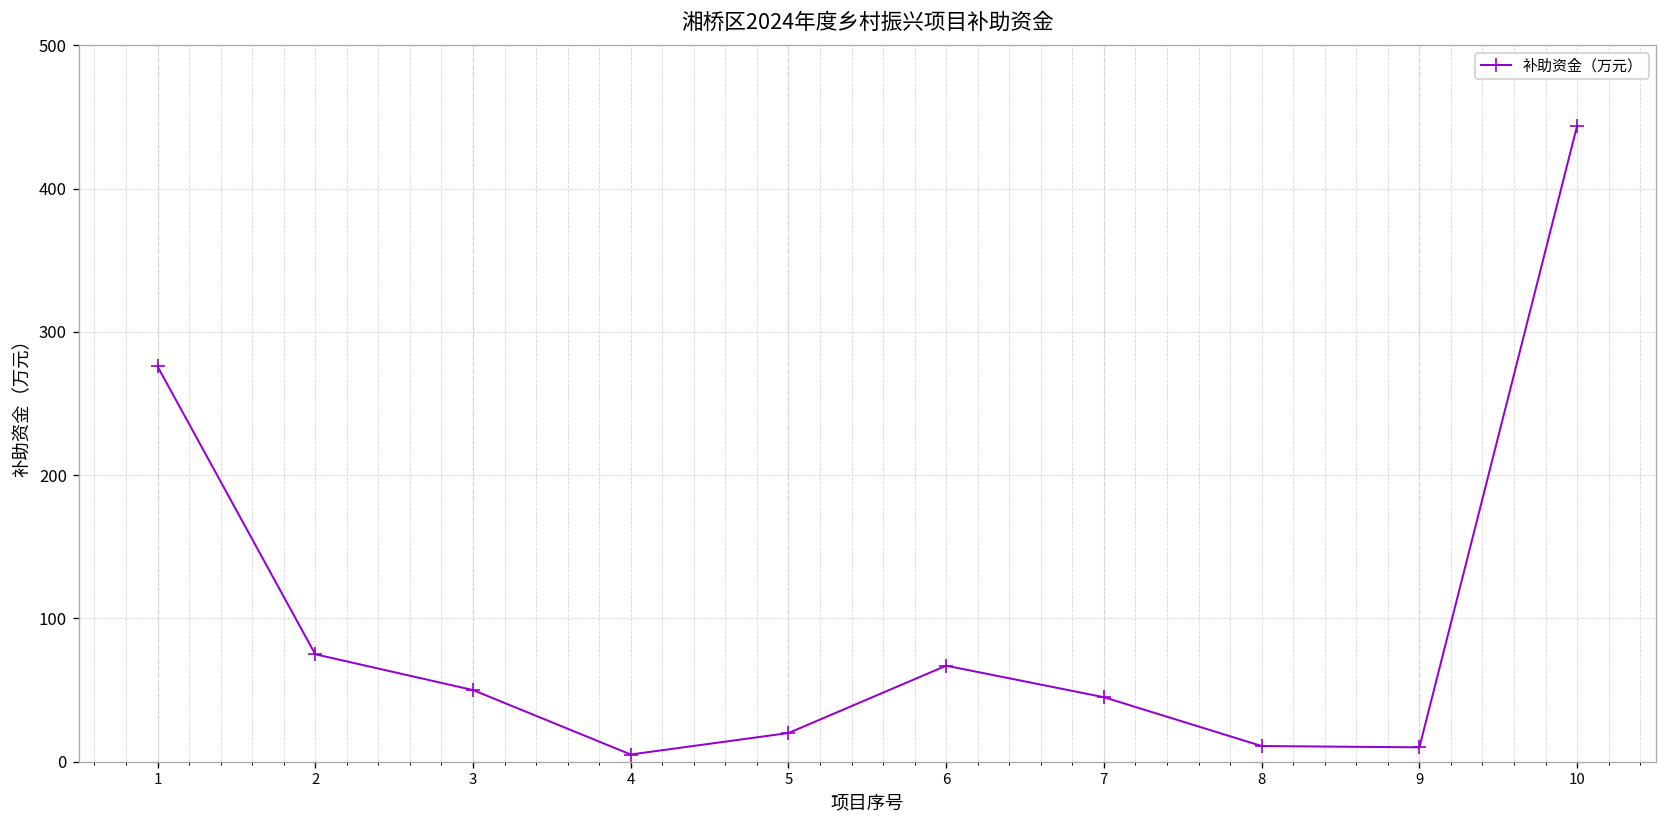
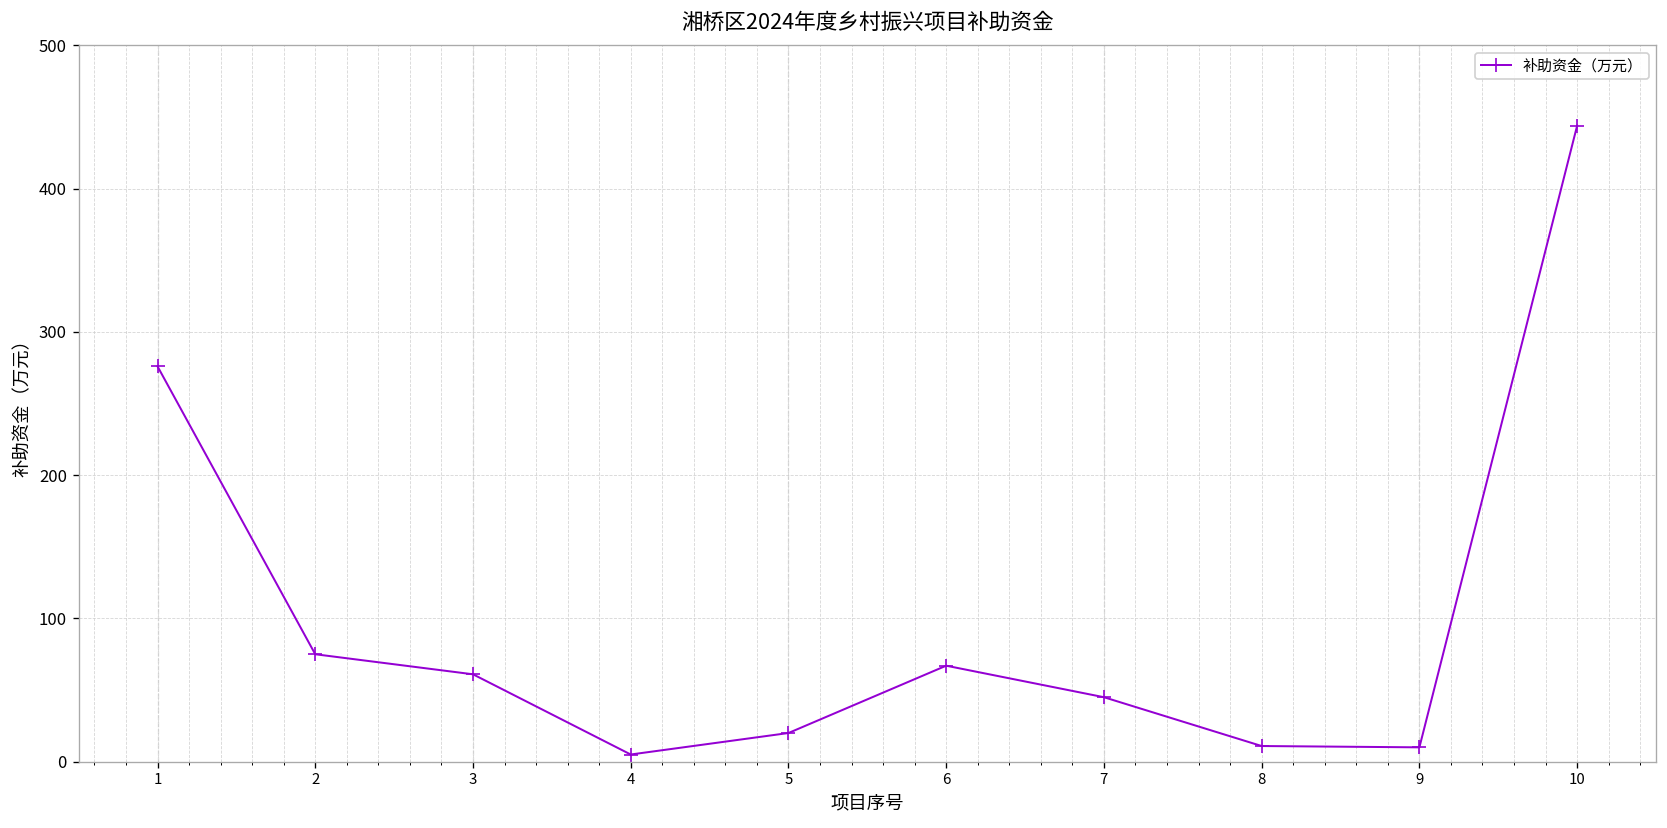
3: 50 -> 61
